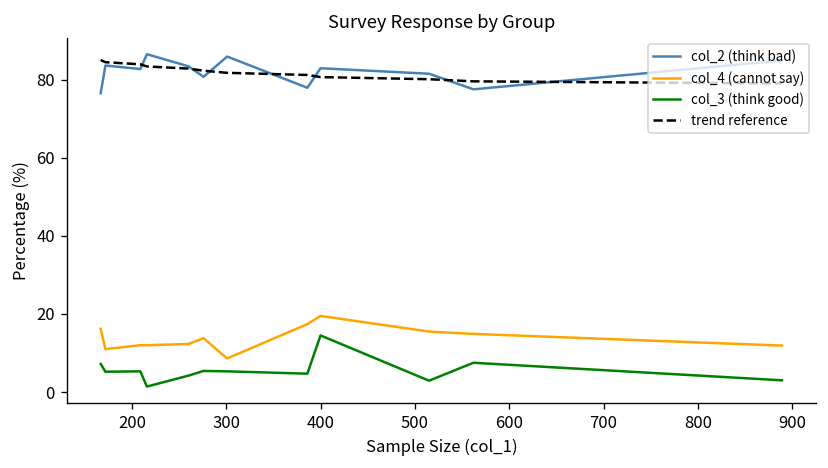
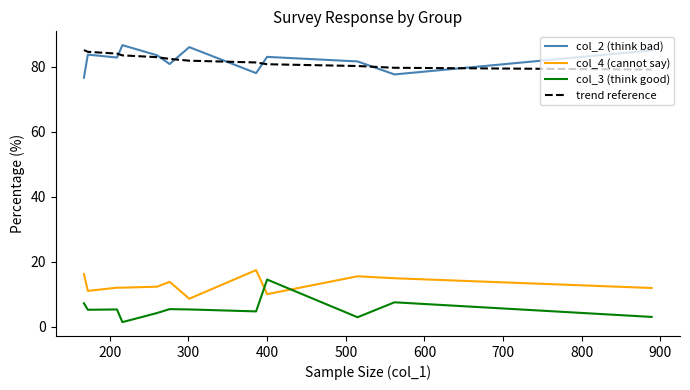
col_4 (cannot say), 400: 20 -> 10
